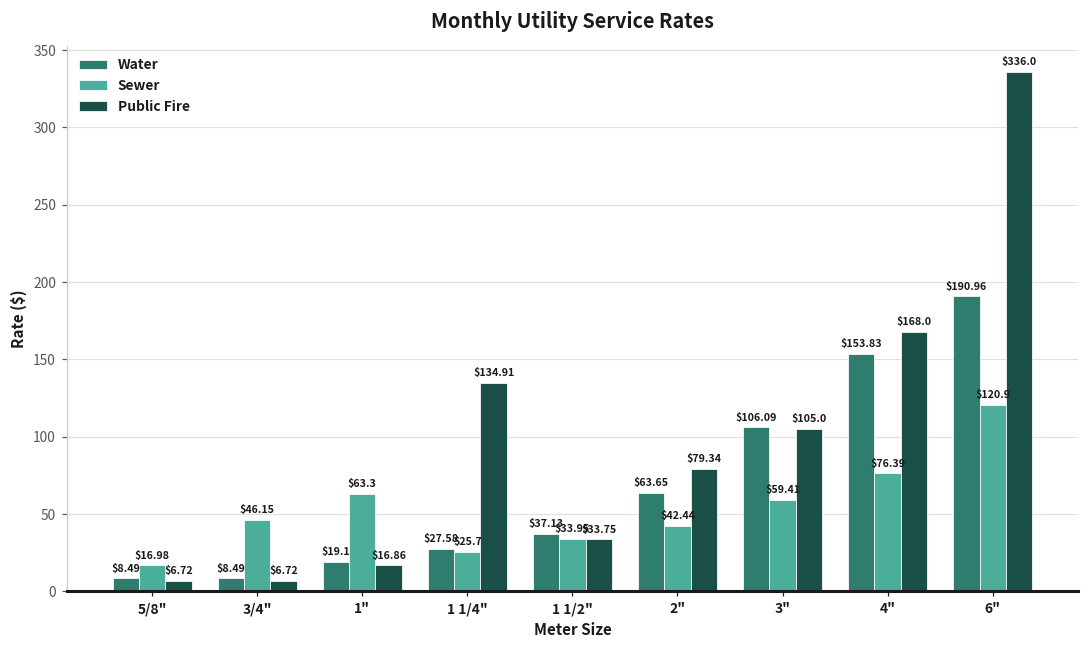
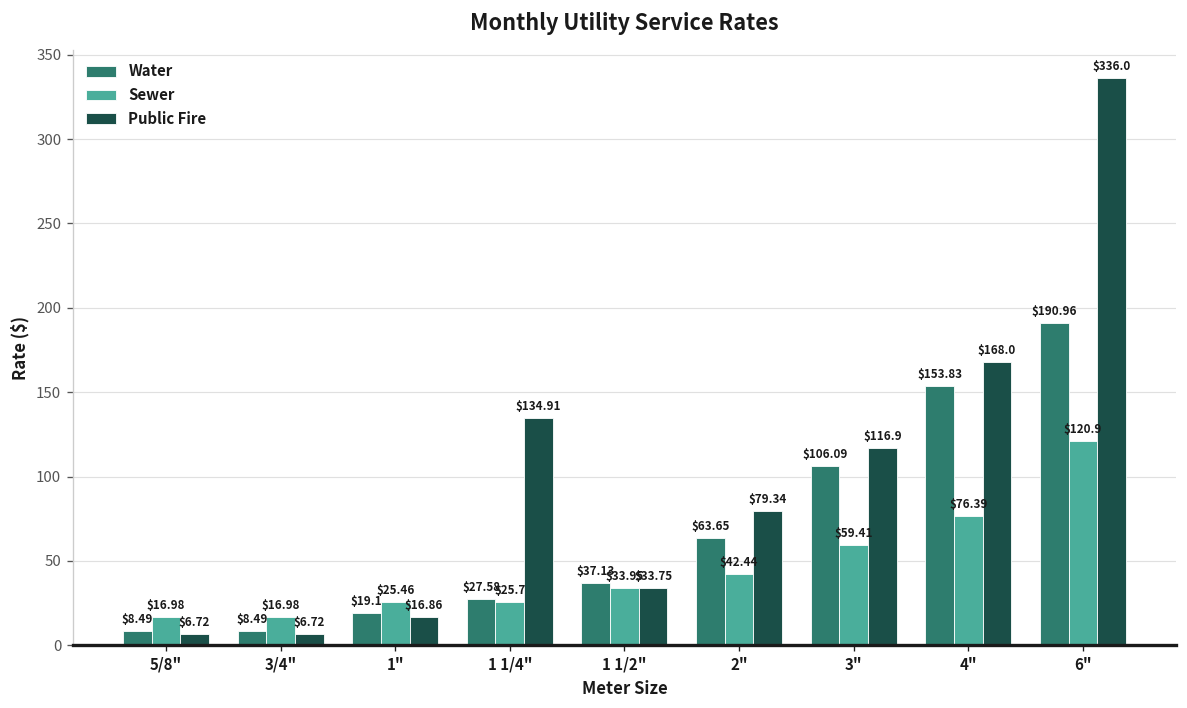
Sewer, 3/4": $46.15 -> $16.98
Sewer, 1": $63.3 -> $25.46
Public Fire, 3": $105.0 -> $116.9
